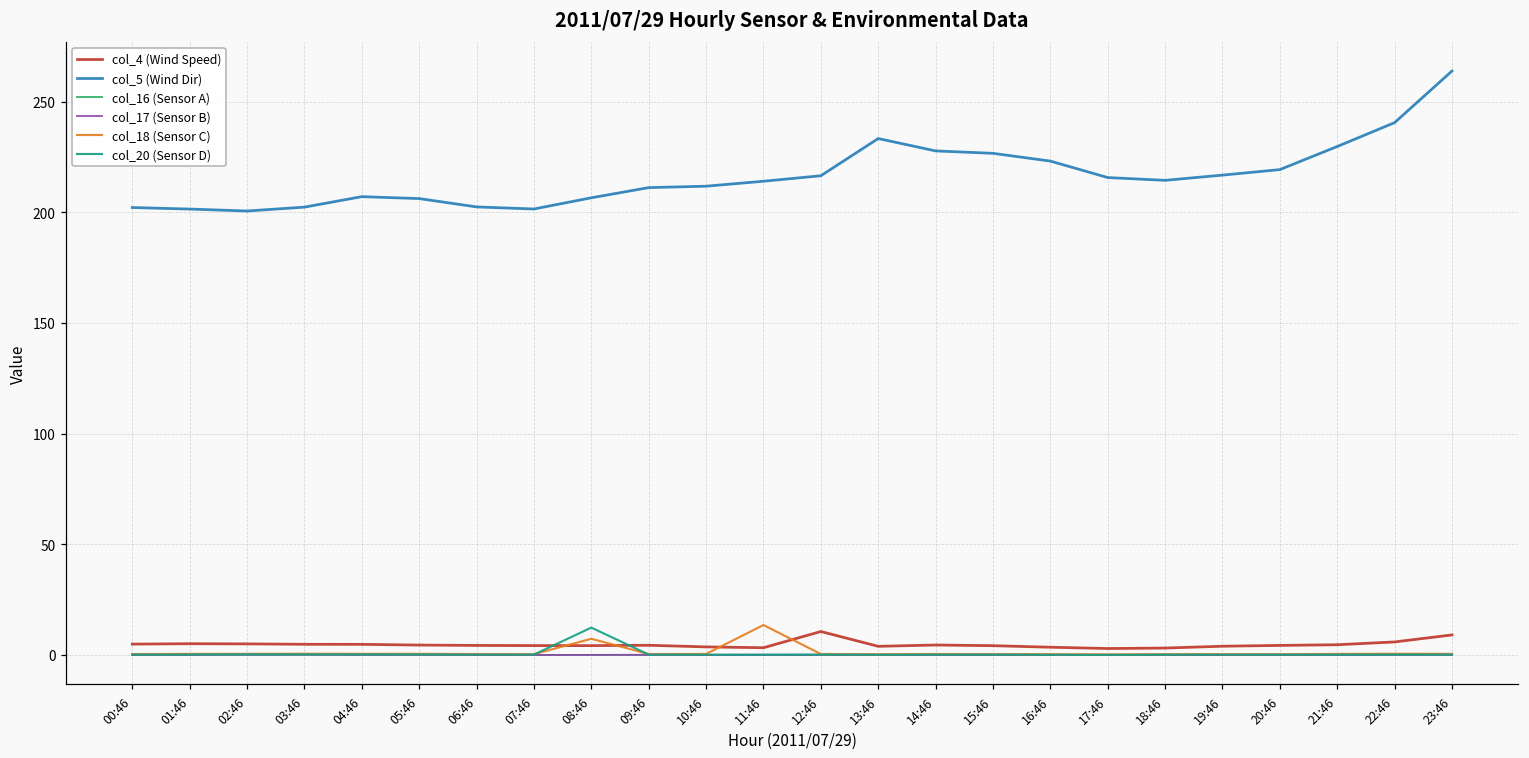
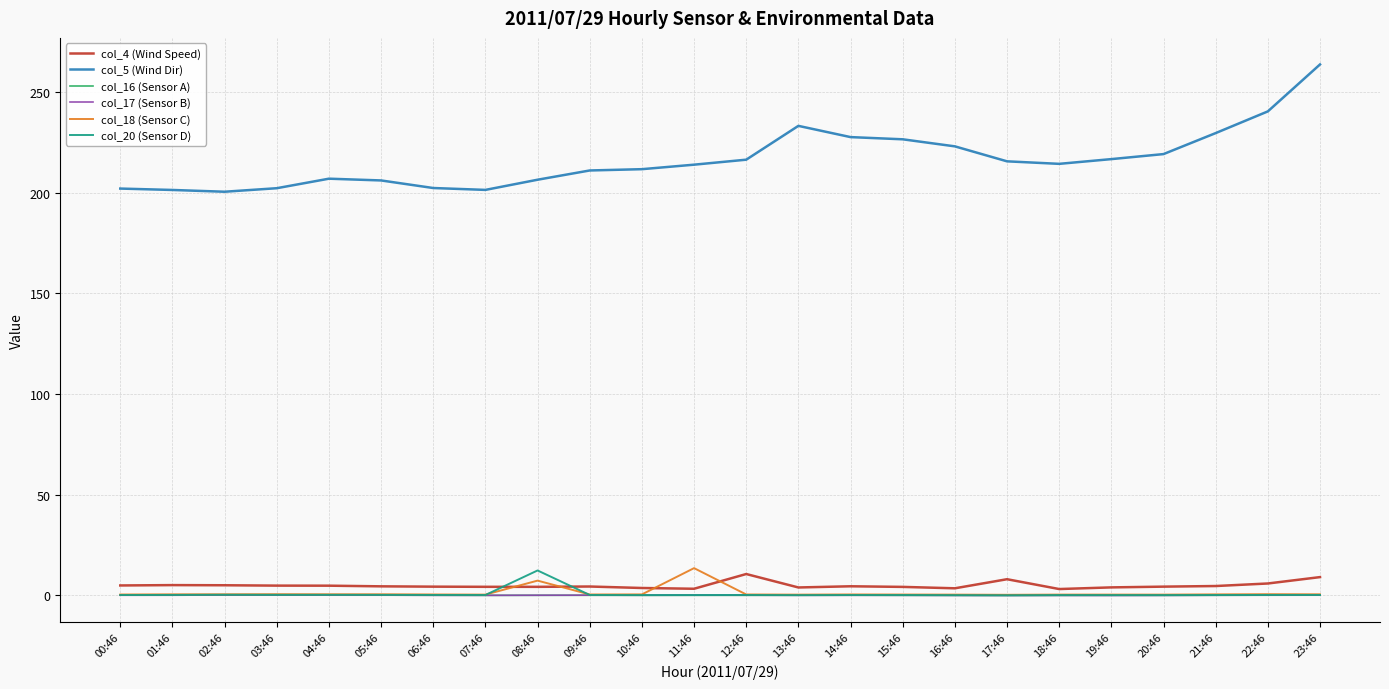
col_4 (Wind Speed), 17:46: 3 -> 8
